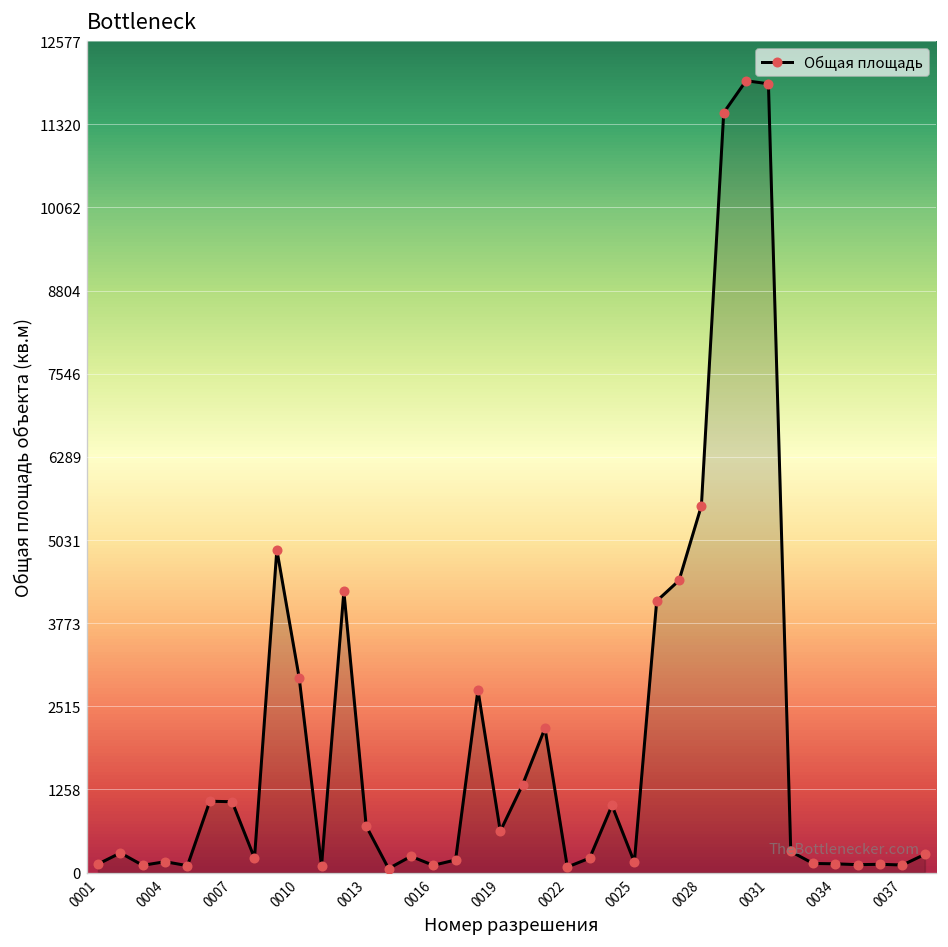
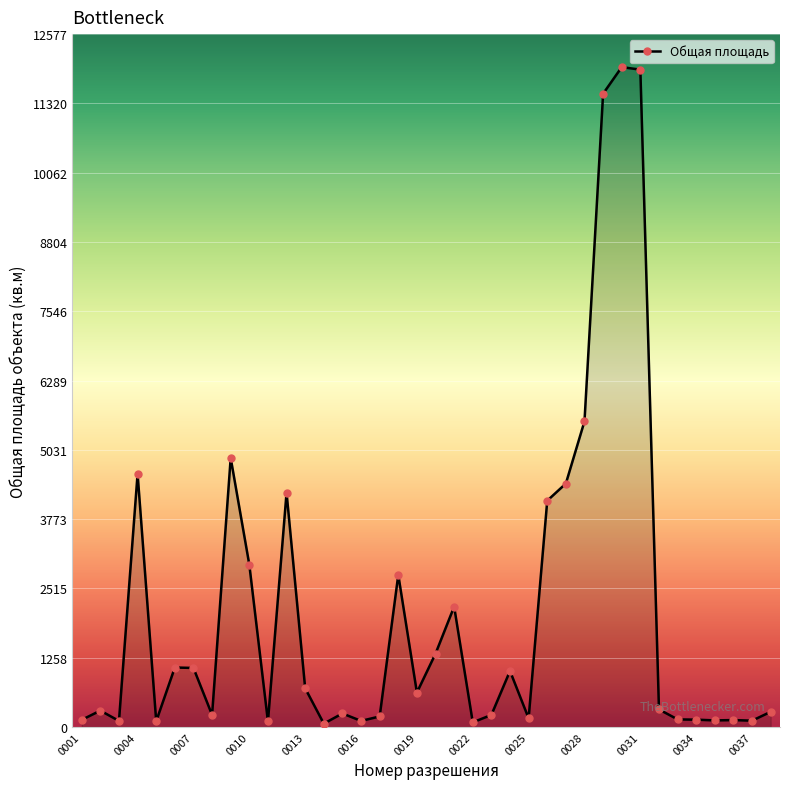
0004: 200 -> 4600
